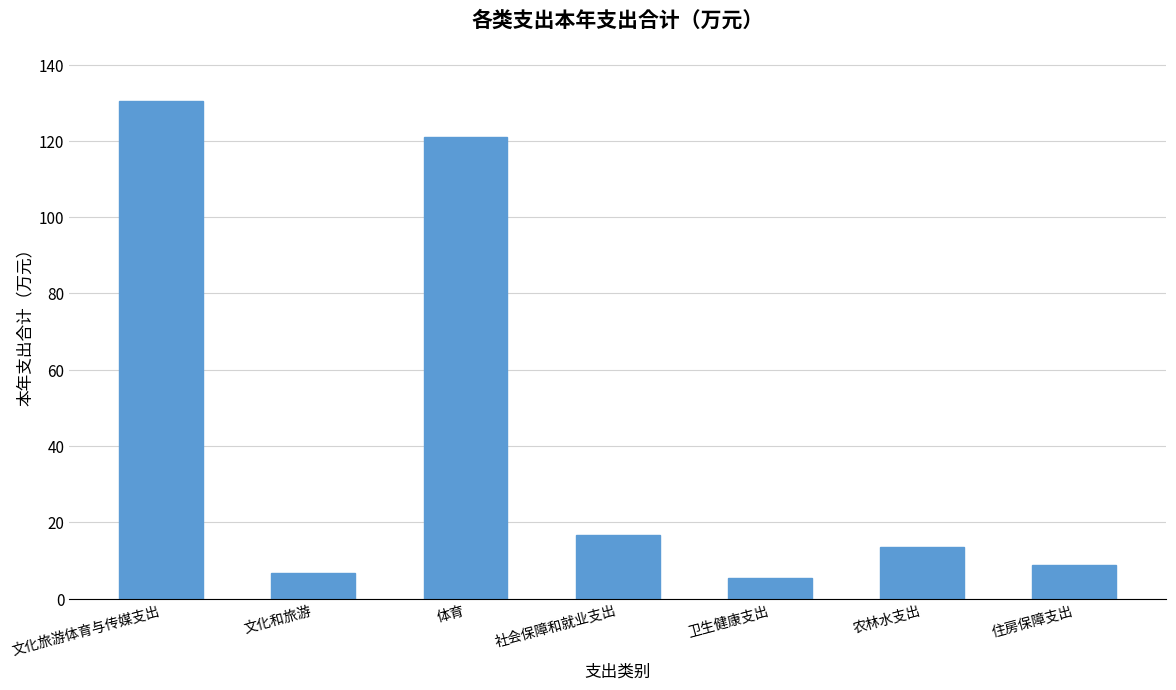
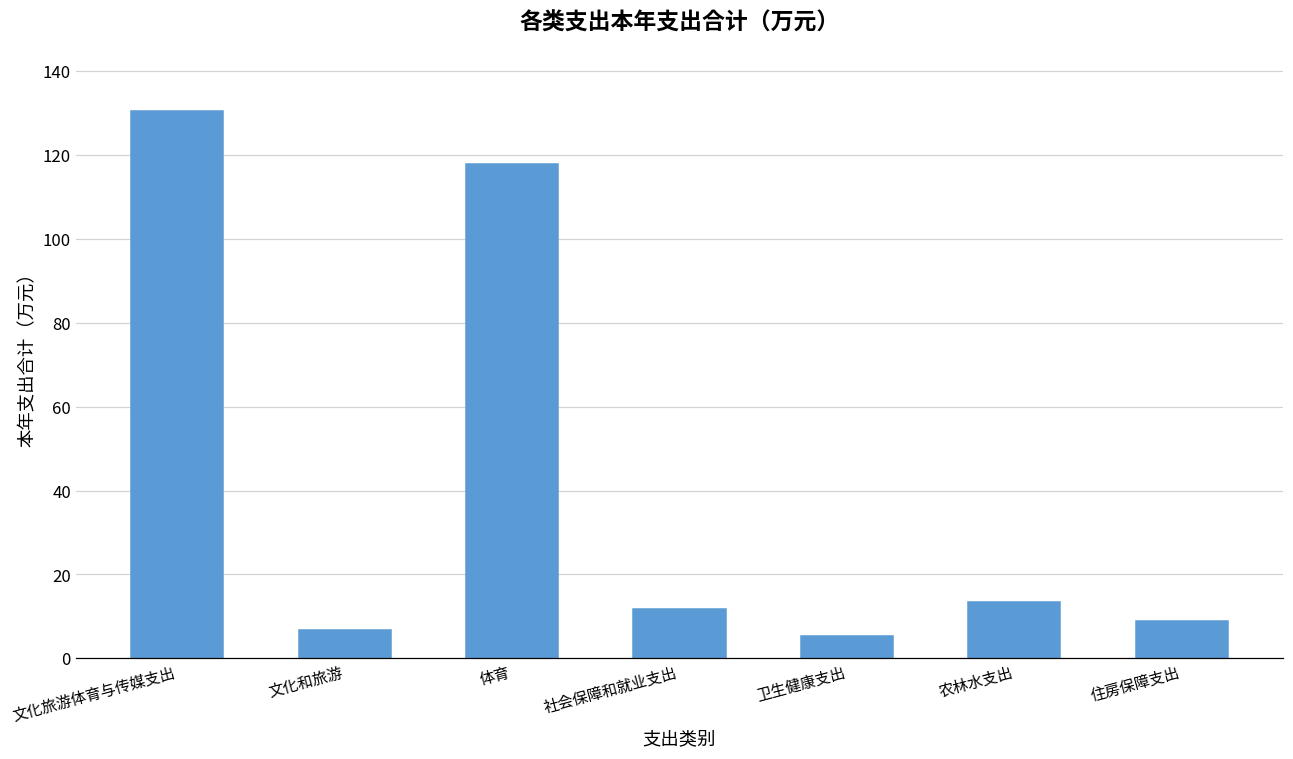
体育: 121 -> 118
社会保障和就业支出: 17 -> 12
